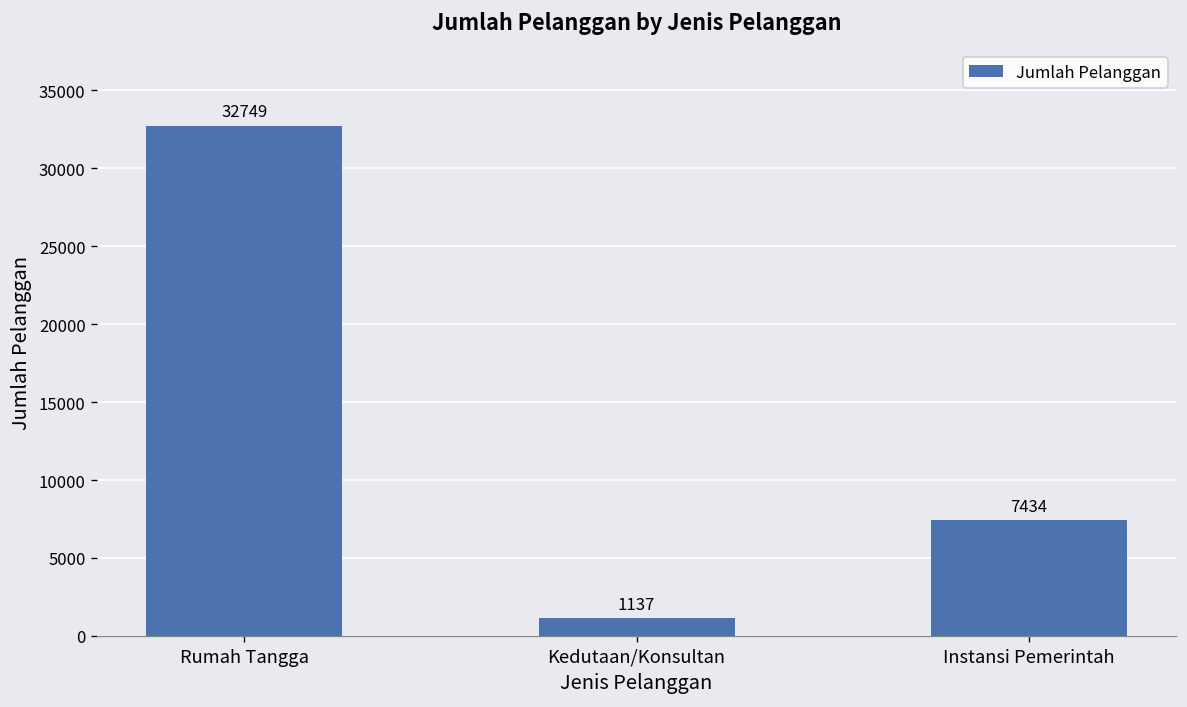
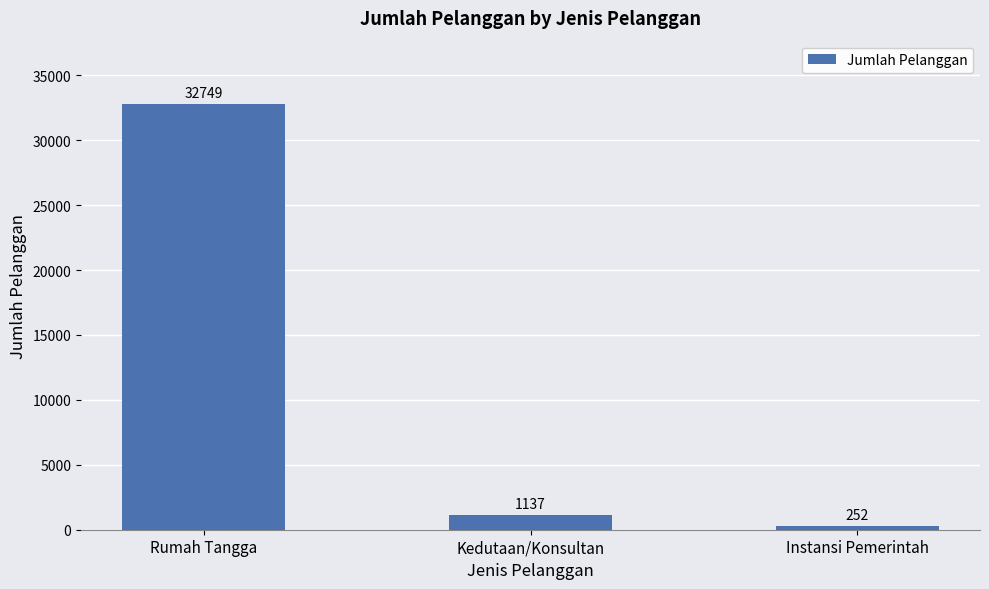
Instansi Pemerintah: 7434 -> 252
